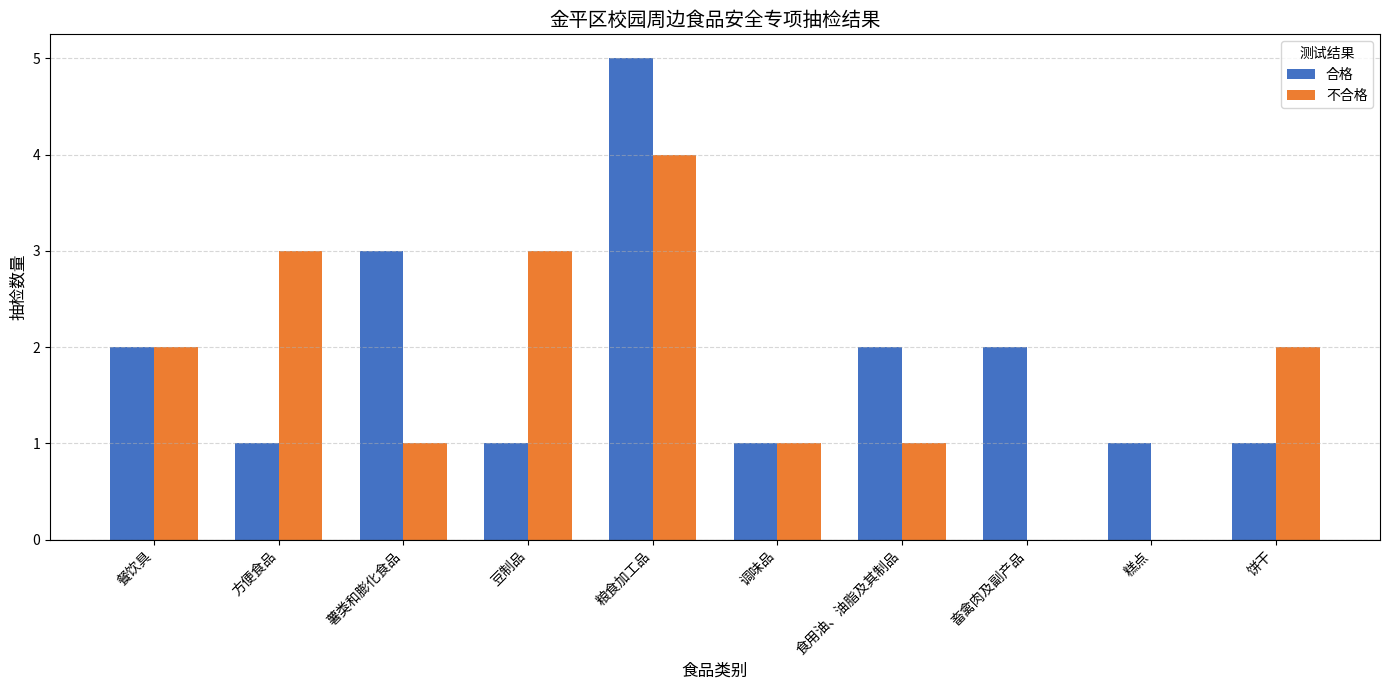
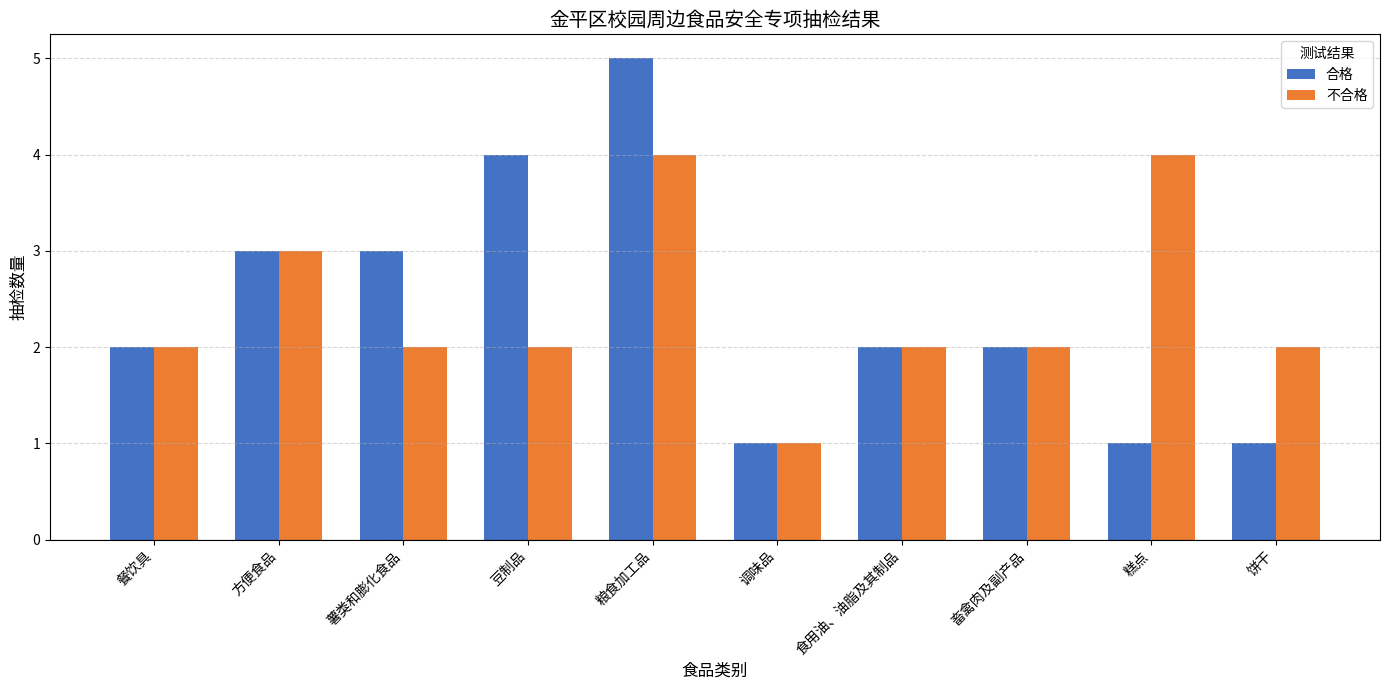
合格, 方便食品: 1 -> 3
不合格, 薯类和膨化食品: 1 -> 2
合格, 豆制品: 1 -> 4
不合格, 豆制品: 3 -> 2
不合格, 食用油、油脂及其制品: 1 -> 2
不合格, 畜禽肉及副产品: 0 -> 2
不合格, 糕点: 0 -> 4
